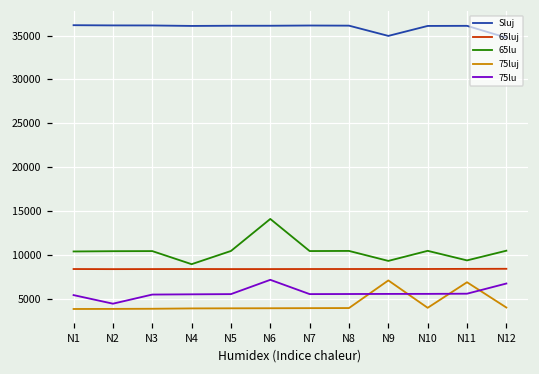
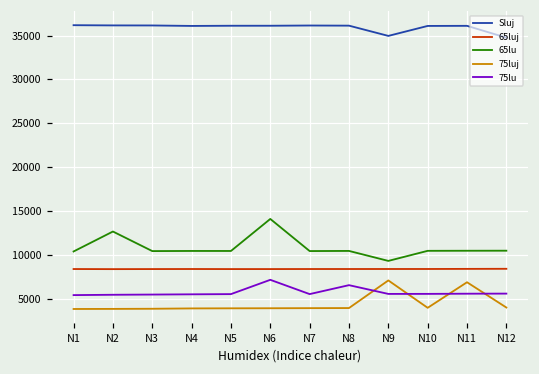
65lu, N2: 10000 -> 13000
75lu, N2: 4000 -> 5000
65lu, N4: 9000 -> 10000
75lu, N8: 6000 -> 7000
65lu, N11: 9000 -> 10000
75lu, N12: 7000 -> 6000
